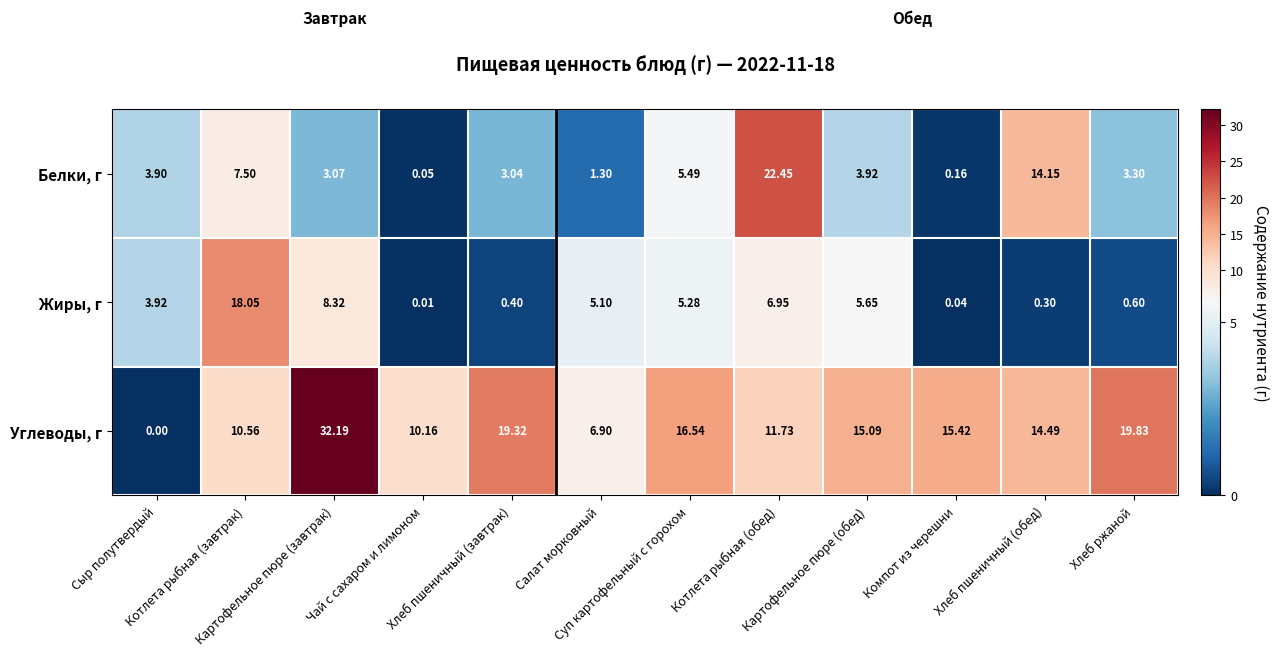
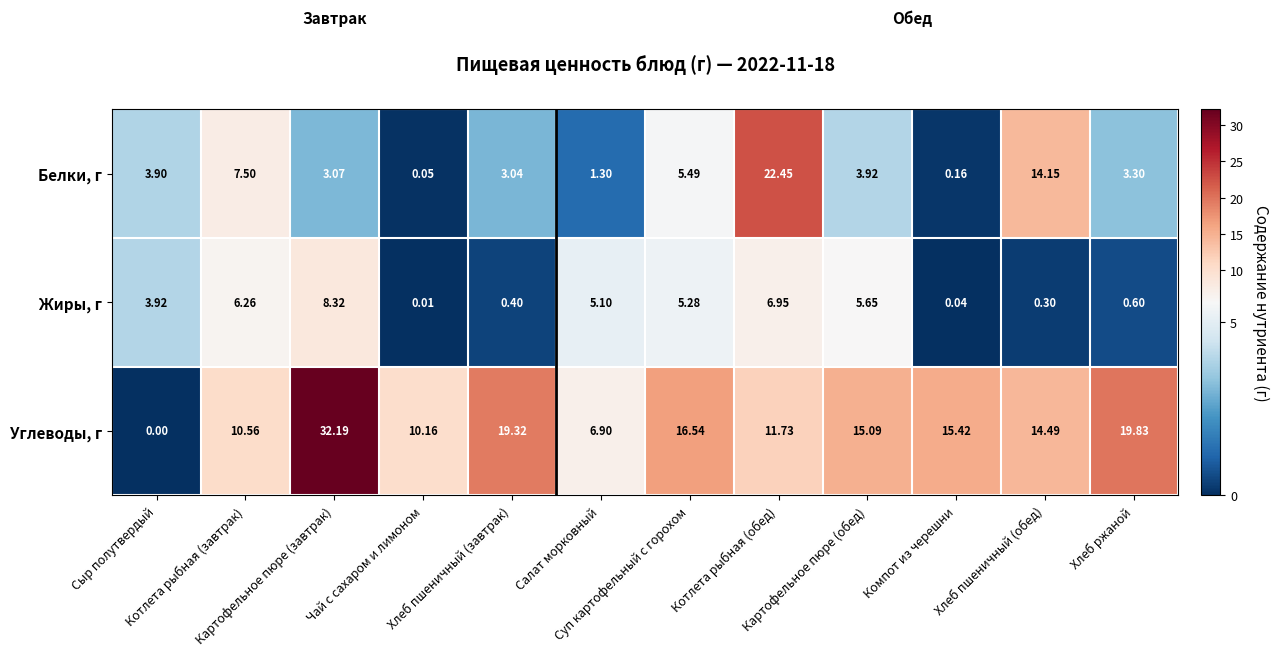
Жиры, г, Котлета рыбная (завтрак): 18.05 -> 6.26
